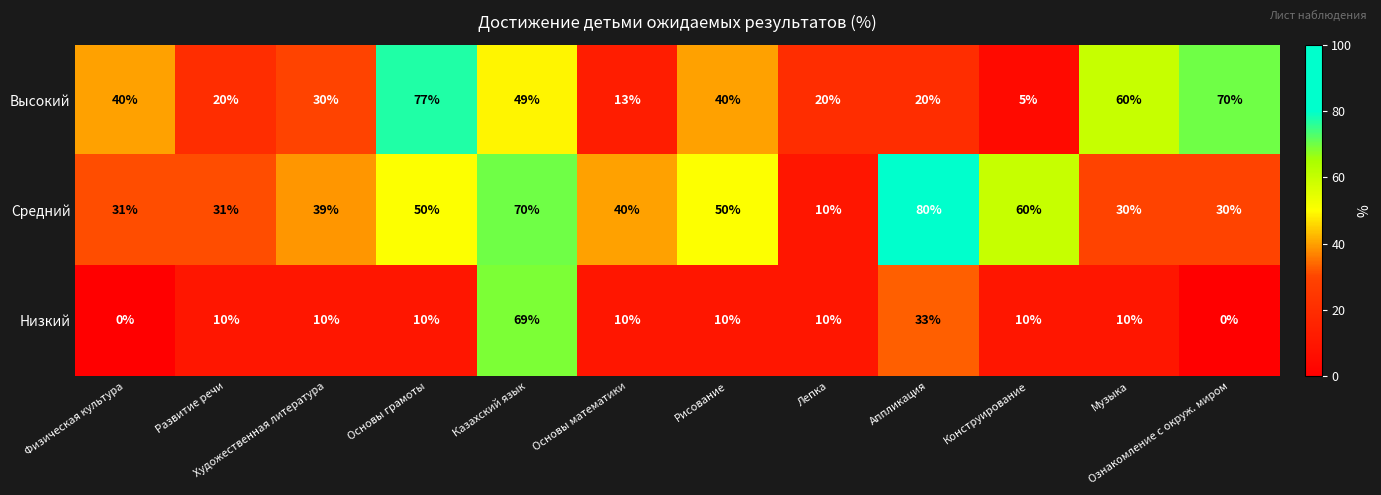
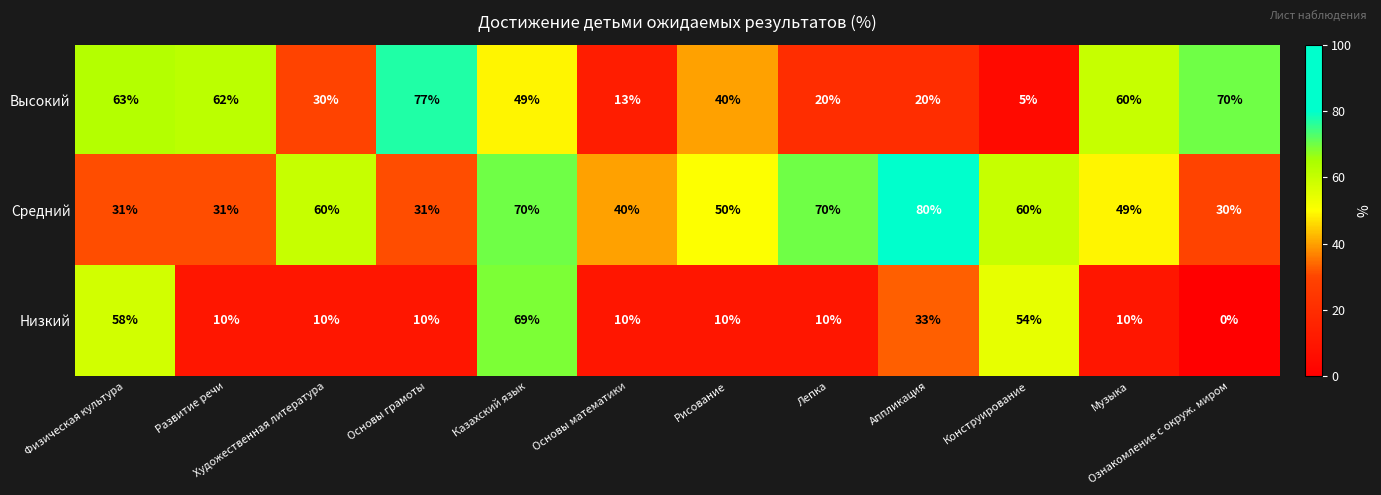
Высокий, Физическая культура: 40% -> 63%
Высокий, Развитие речи: 20% -> 62%
Средний, Художественная литература: 39% -> 60%
Средний, Основы грамоты: 50% -> 31%
Средний, Лепка: 10% -> 70%
Средний, Музыка: 30% -> 49%
Низкий, Физическая культура: 0% -> 58%
Низкий, Конструирование: 10% -> 54%
